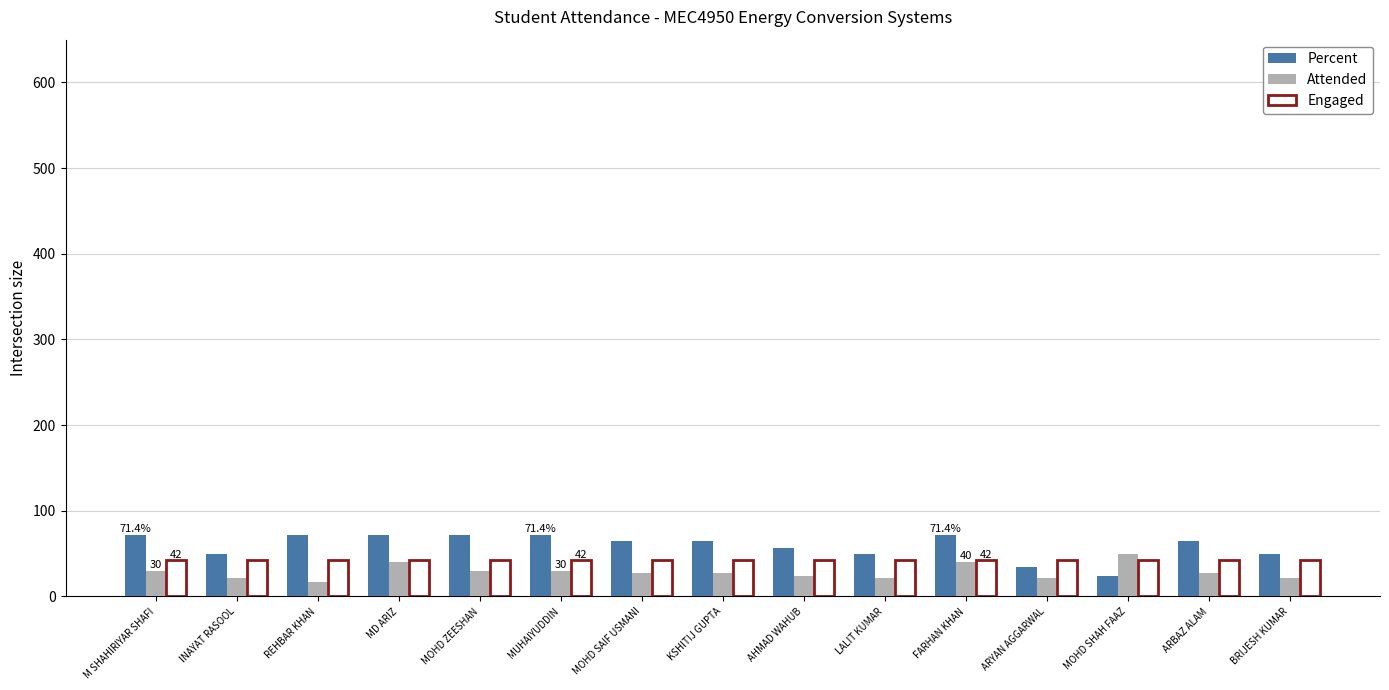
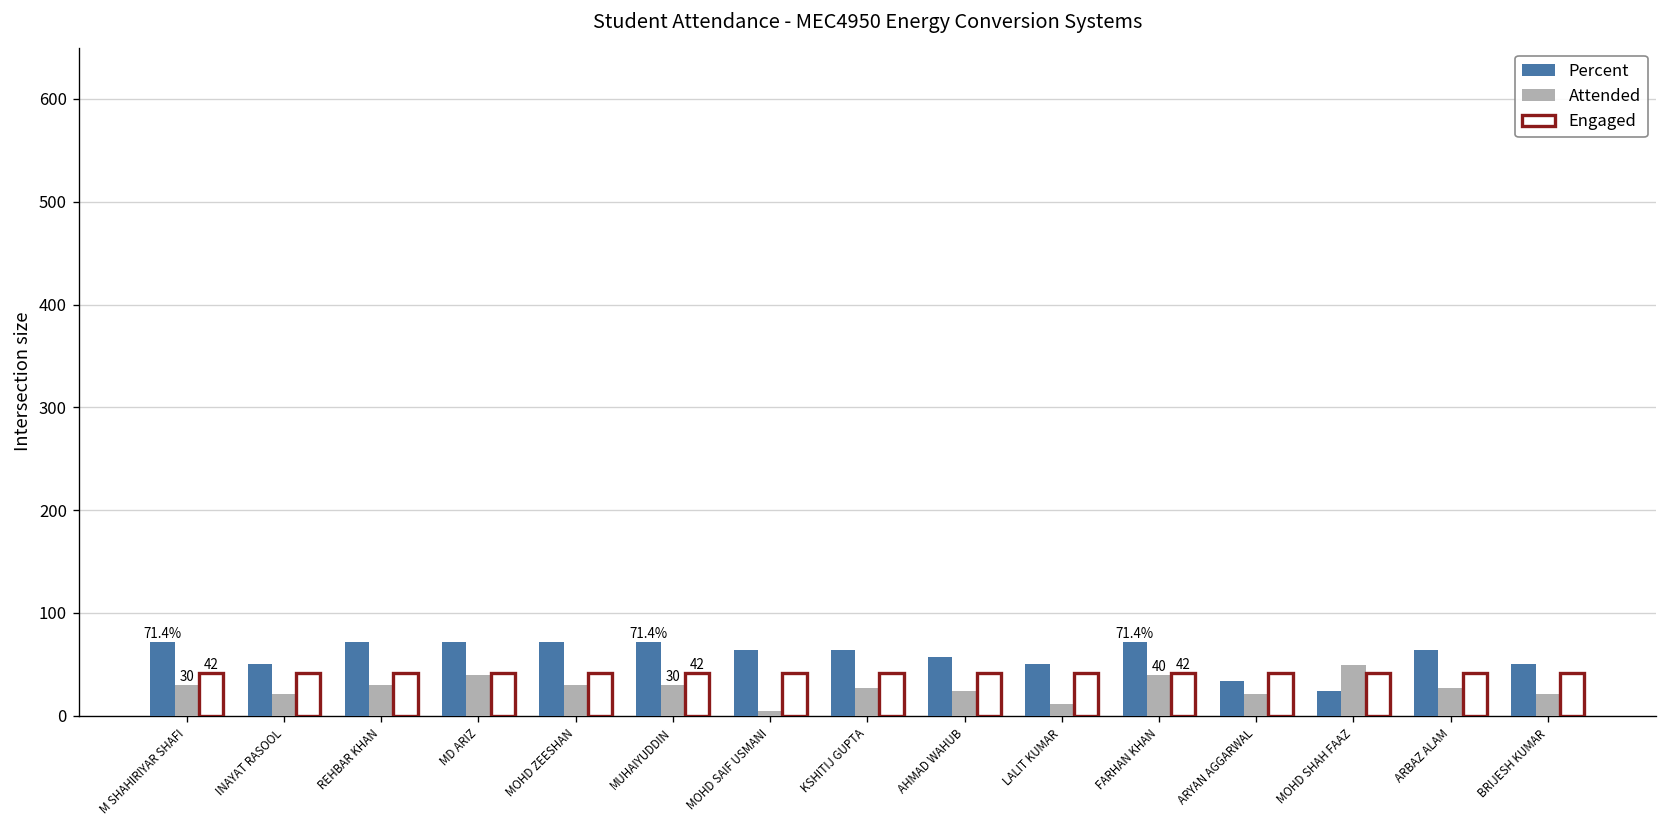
Attended, REHBAR KHAN: 20 -> 30
Attended, MOHD SAIF USMANI: 30 -> 10
Attended, LALIT KUMAR: 20 -> 10
